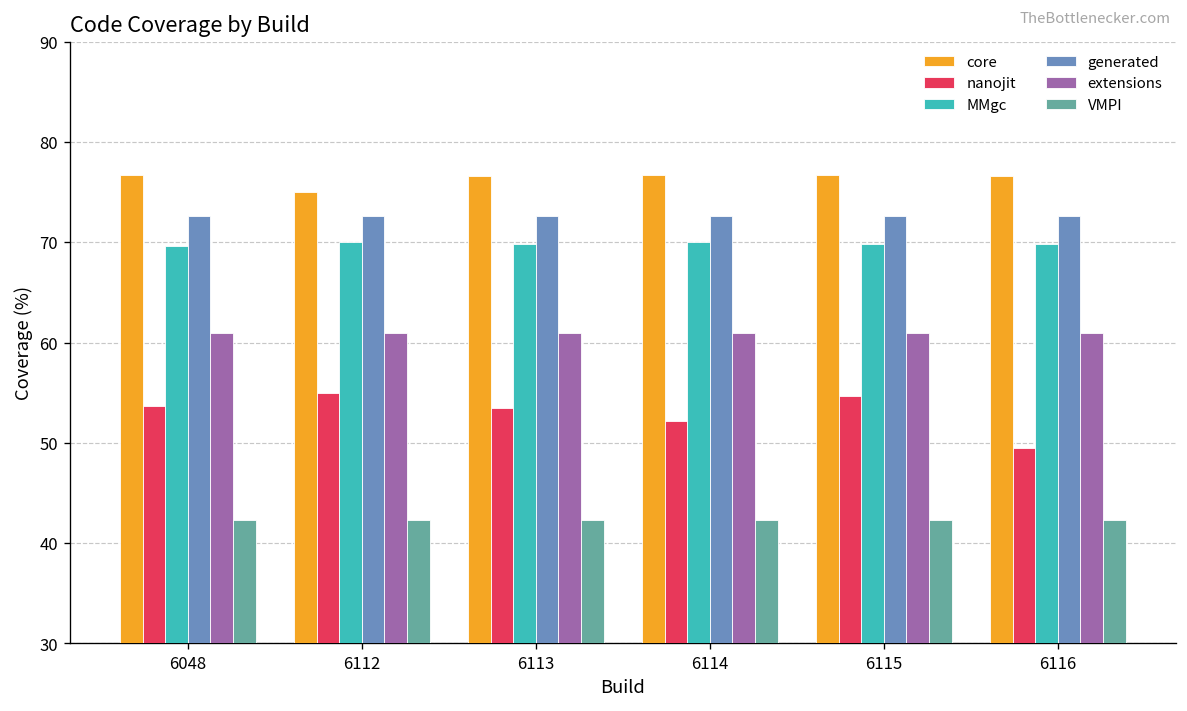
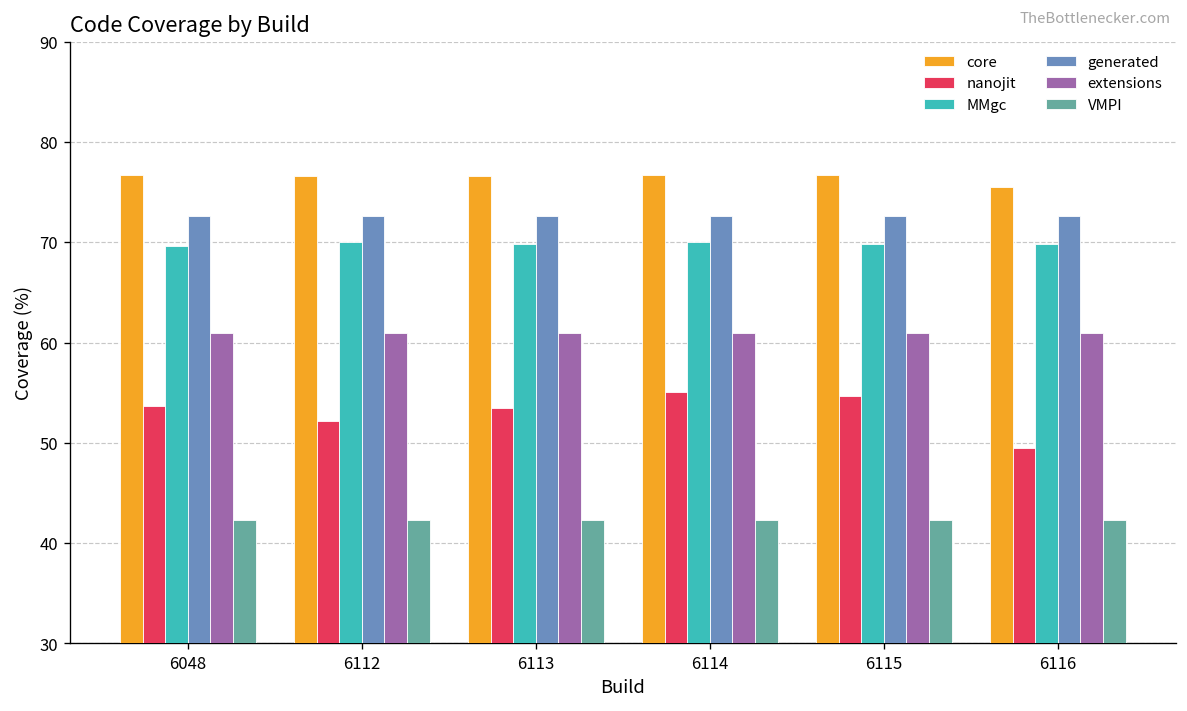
core, 6112: 75 -> 77
nanojit, 6112: 55 -> 52
nanojit, 6114: 52 -> 55
core, 6116: 77 -> 76
